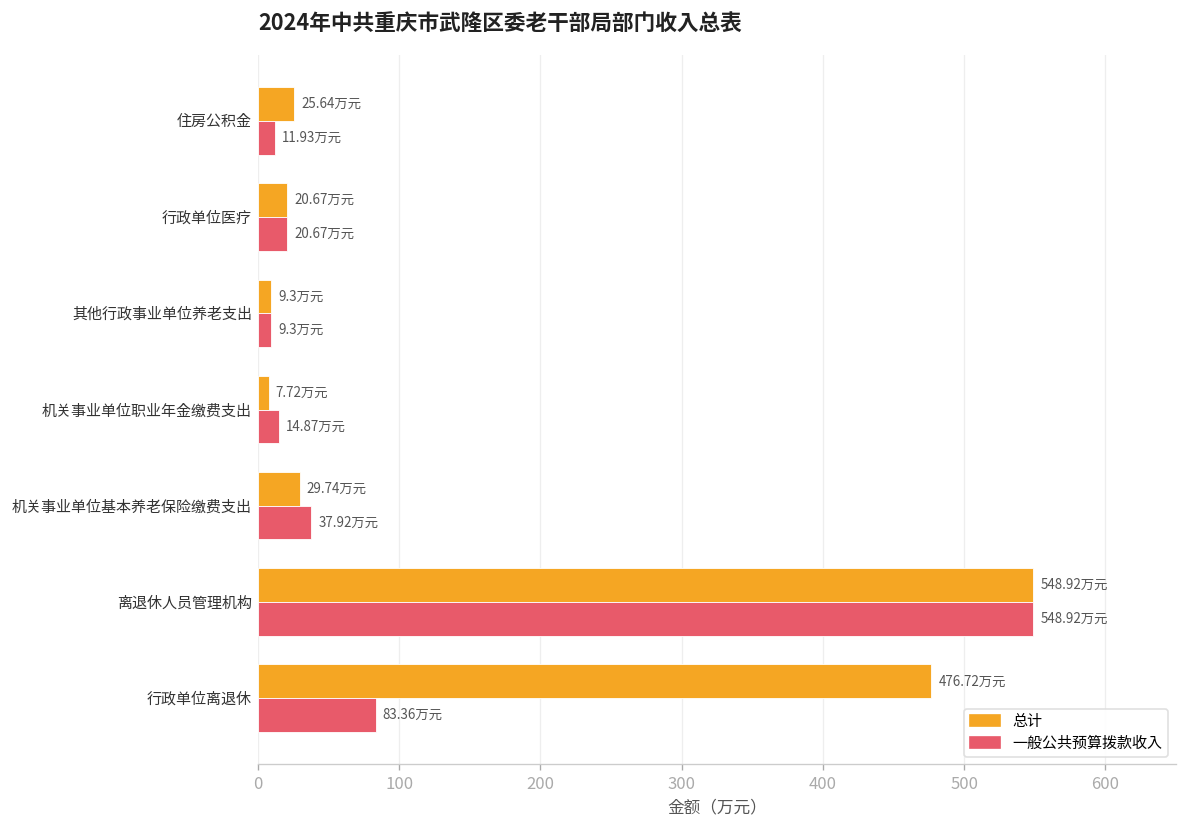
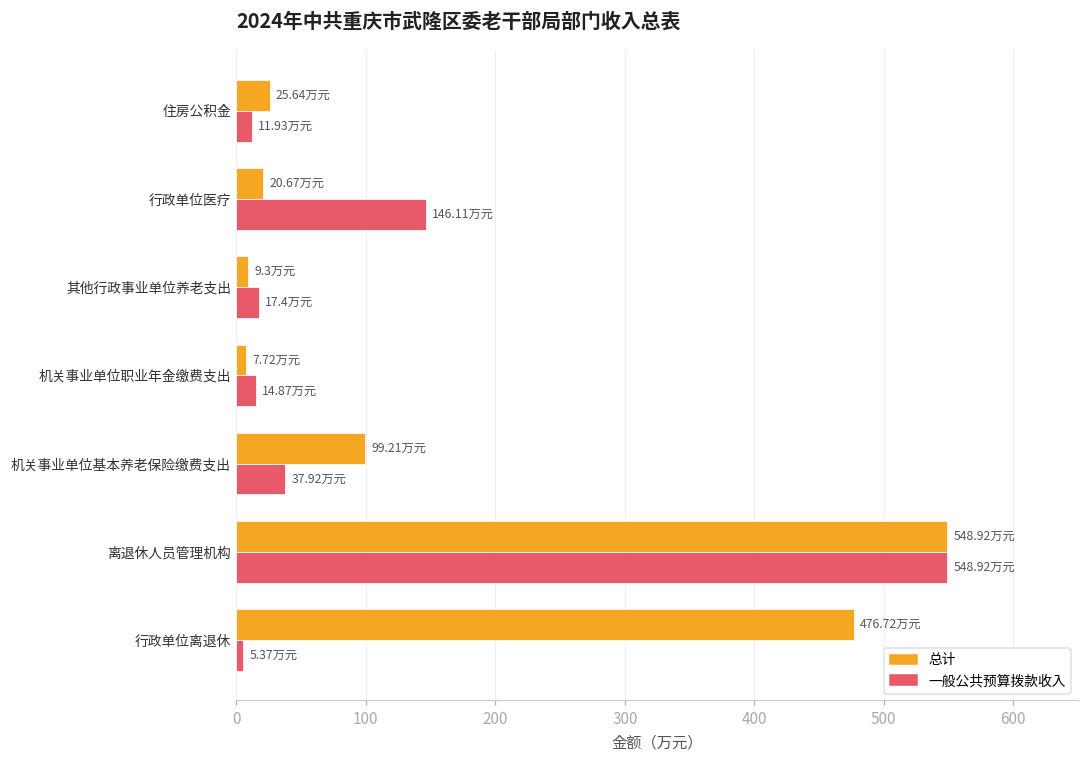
一般公共预算拨款收入, 行政单位医疗: 20.67 -> 146.11
一般公共预算拨款收入, 其他行政事业单位养老支出: 9.3 -> 17.4
总计, 机关事业单位基本养老保险缴费支出: 29.74 -> 99.21
一般公共预算拨款收入, 行政单位离退休: 83.36 -> 5.37
